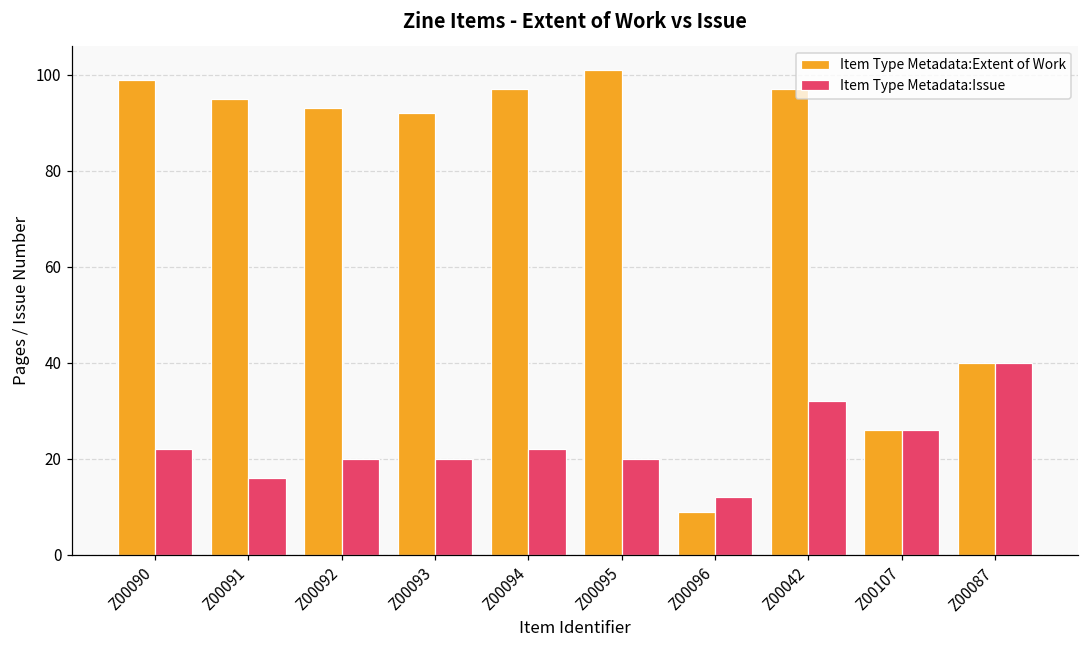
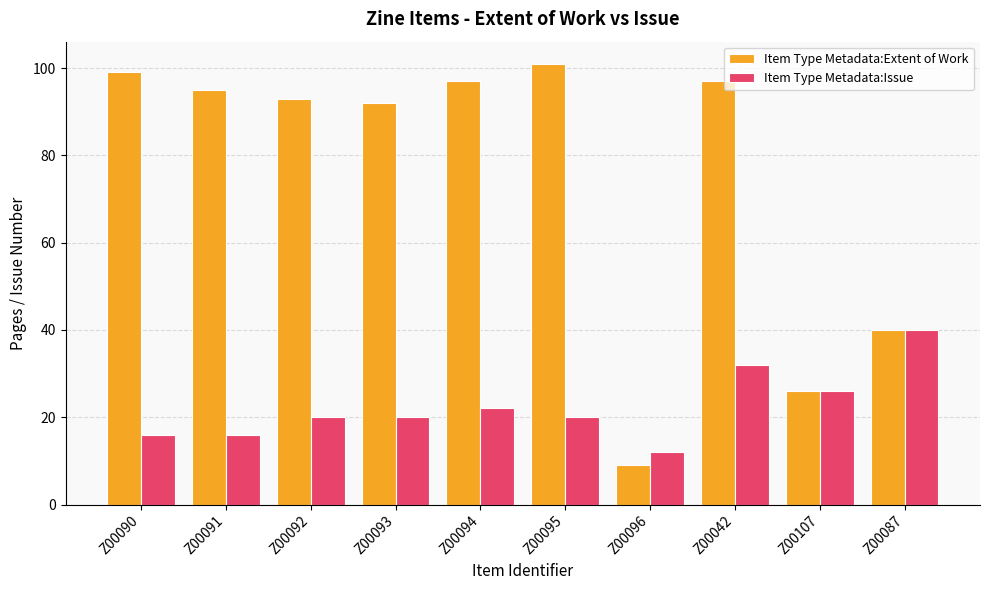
Item Type Metadata:Issue, Z00090: 22 -> 16
